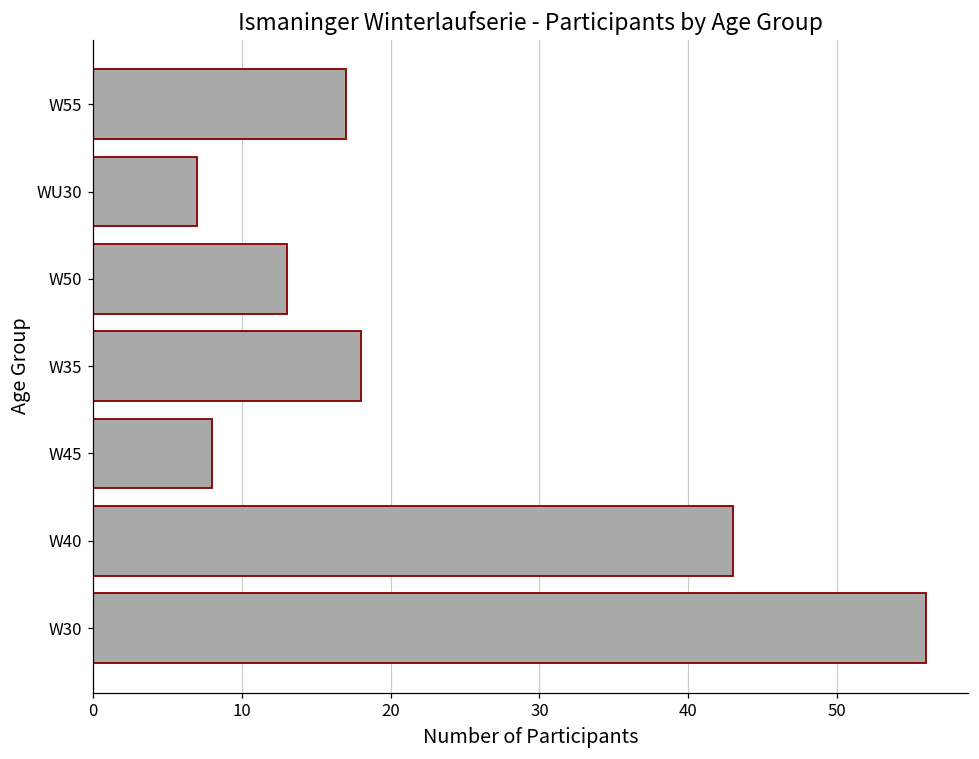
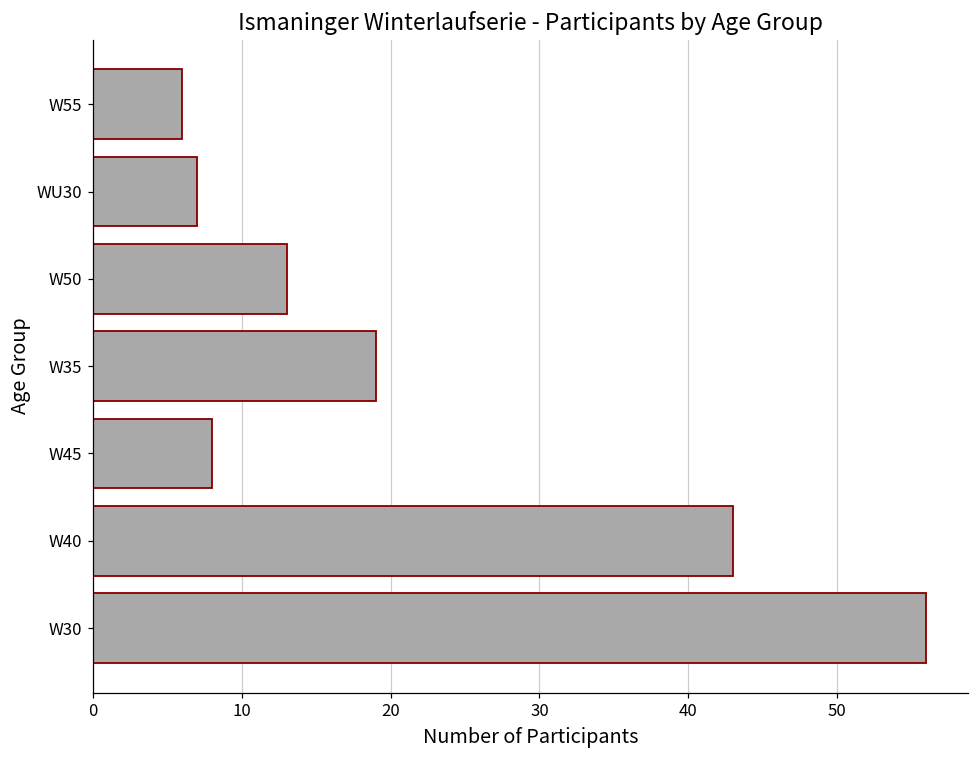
W55: 17 -> 6
W35: 18 -> 19
